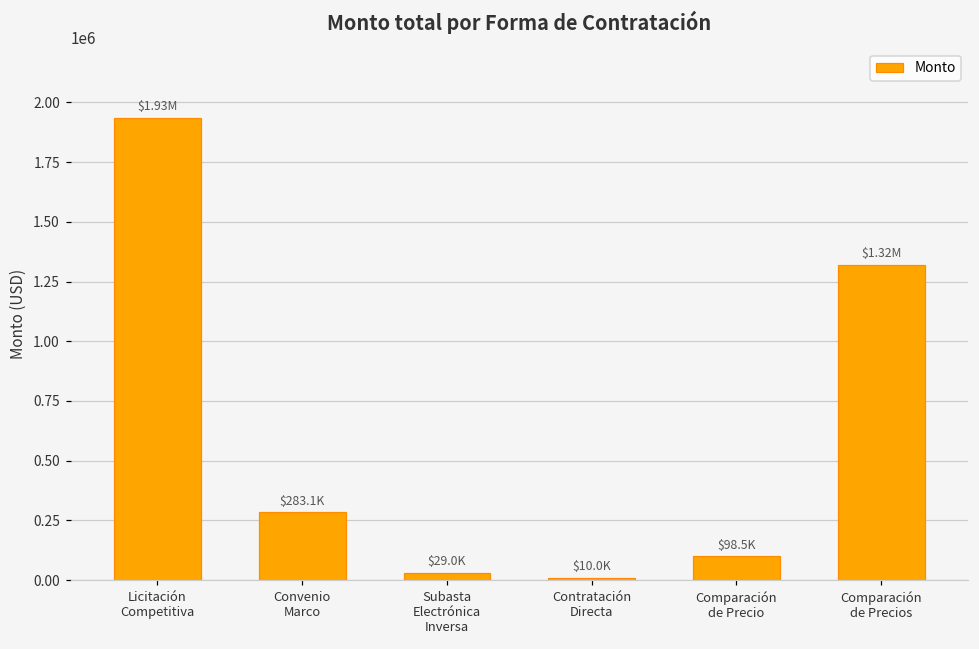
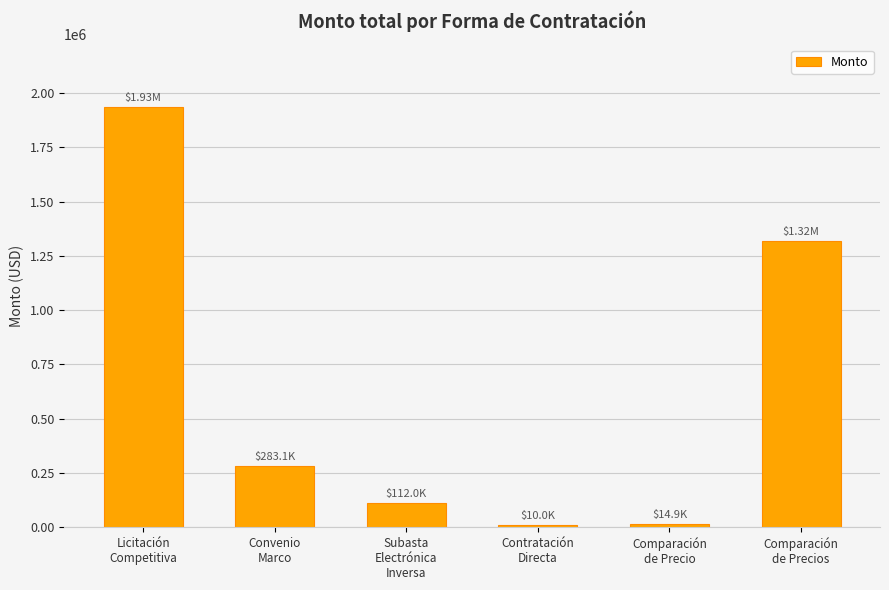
Subasta Electrónica Inversa: $29.0K -> $112.0K
Comparación de Precio: $98.5K -> $14.9K
